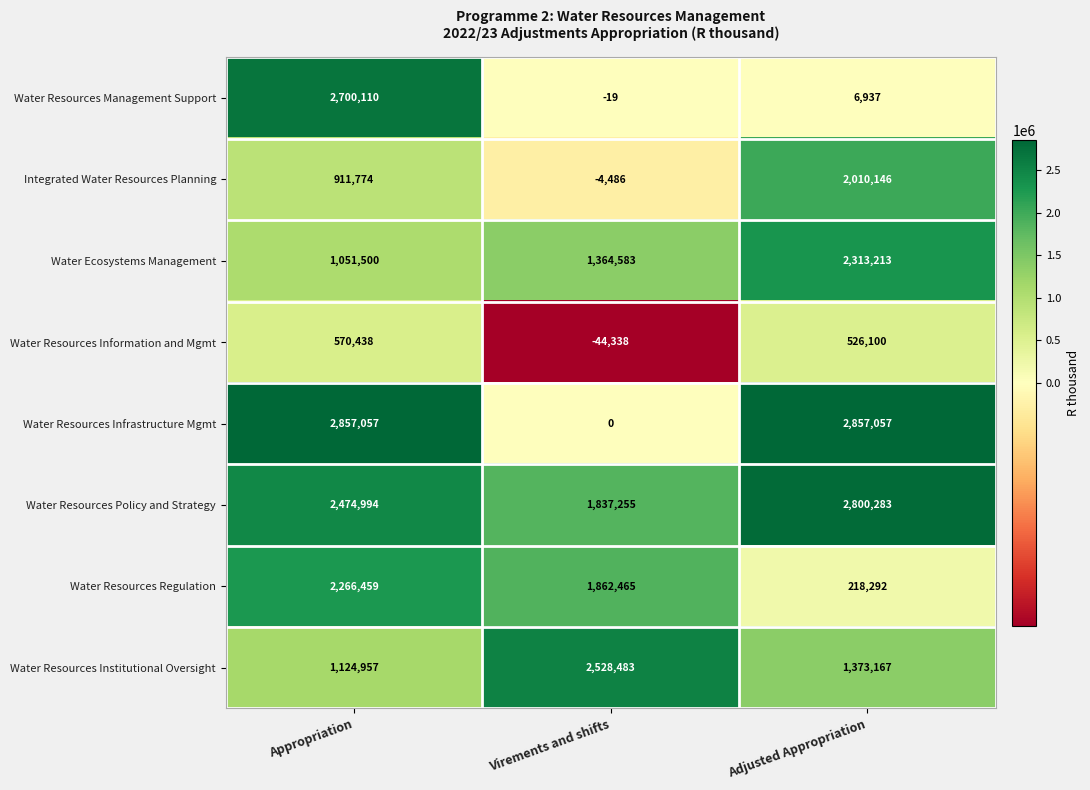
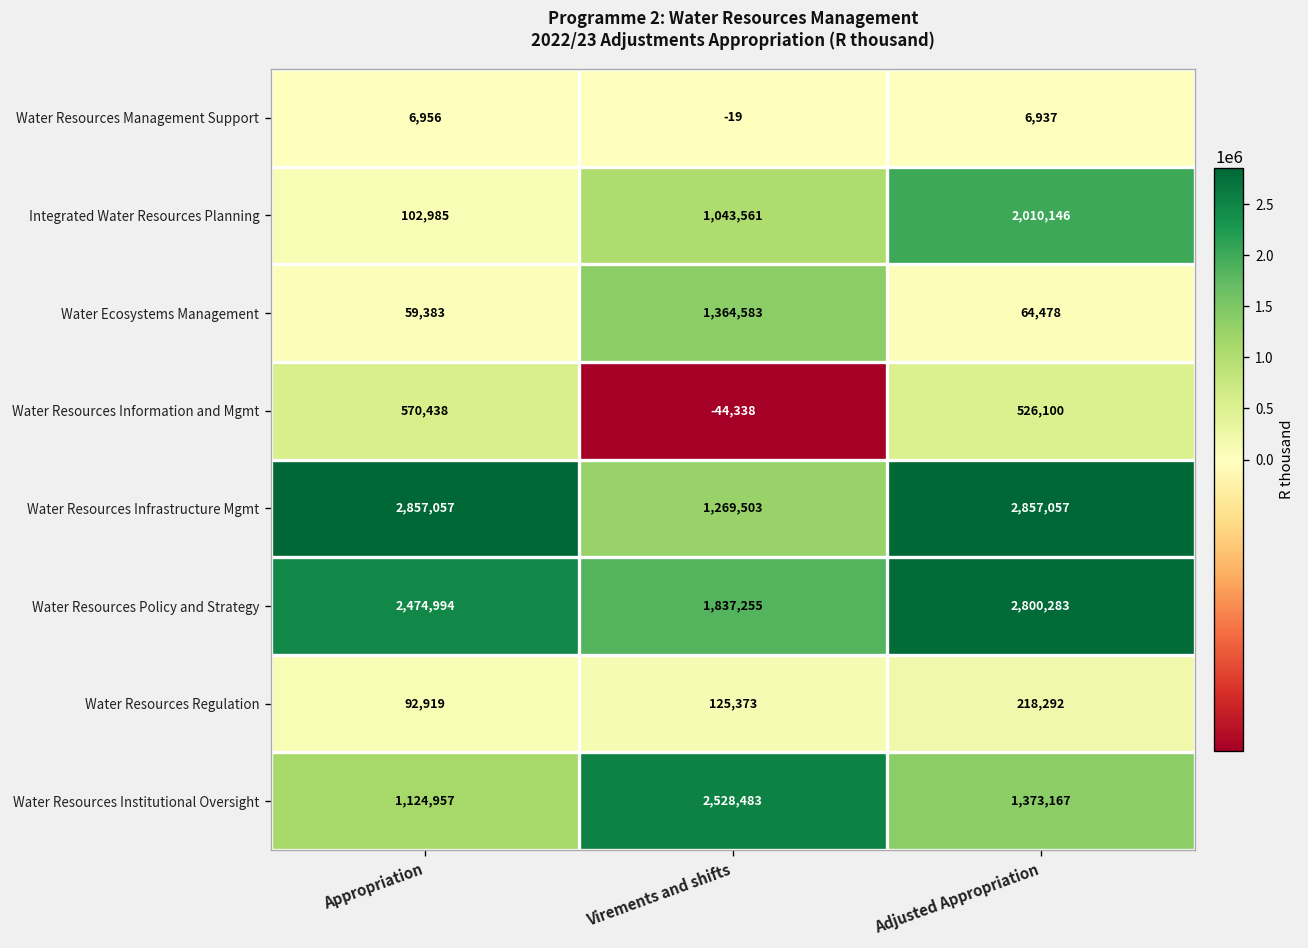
Water Resources Management Support, Appropriation: 2,700,110 -> 6,956
Integrated Water Resources Planning, Appropriation: 911,774 -> 102,985
Integrated Water Resources Planning, Virements and shifts: -4,486 -> 1,043,561
Water Ecosystems Management, Appropriation: 1,051,500 -> 59,383
Water Ecosystems Management, Adjusted Appropriation: 2,313,213 -> 64,478
Water Resources Infrastructure Mgmt, Virements and shifts: 0 -> 1,269,503
Water Resources Regulation, Appropriation: 2,266,459 -> 92,919
Water Resources Regulation, Virements and shifts: 1,862,465 -> 125,373
